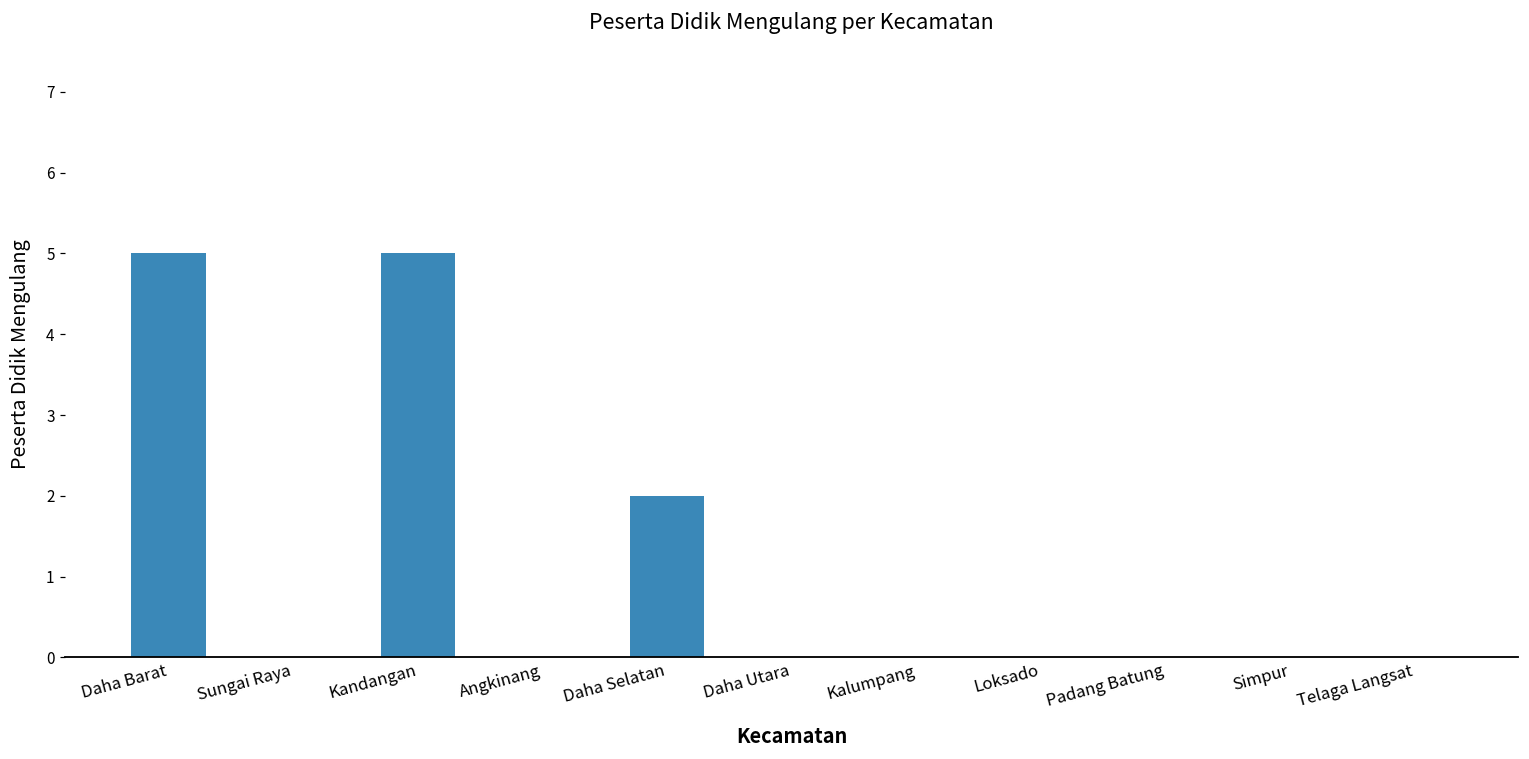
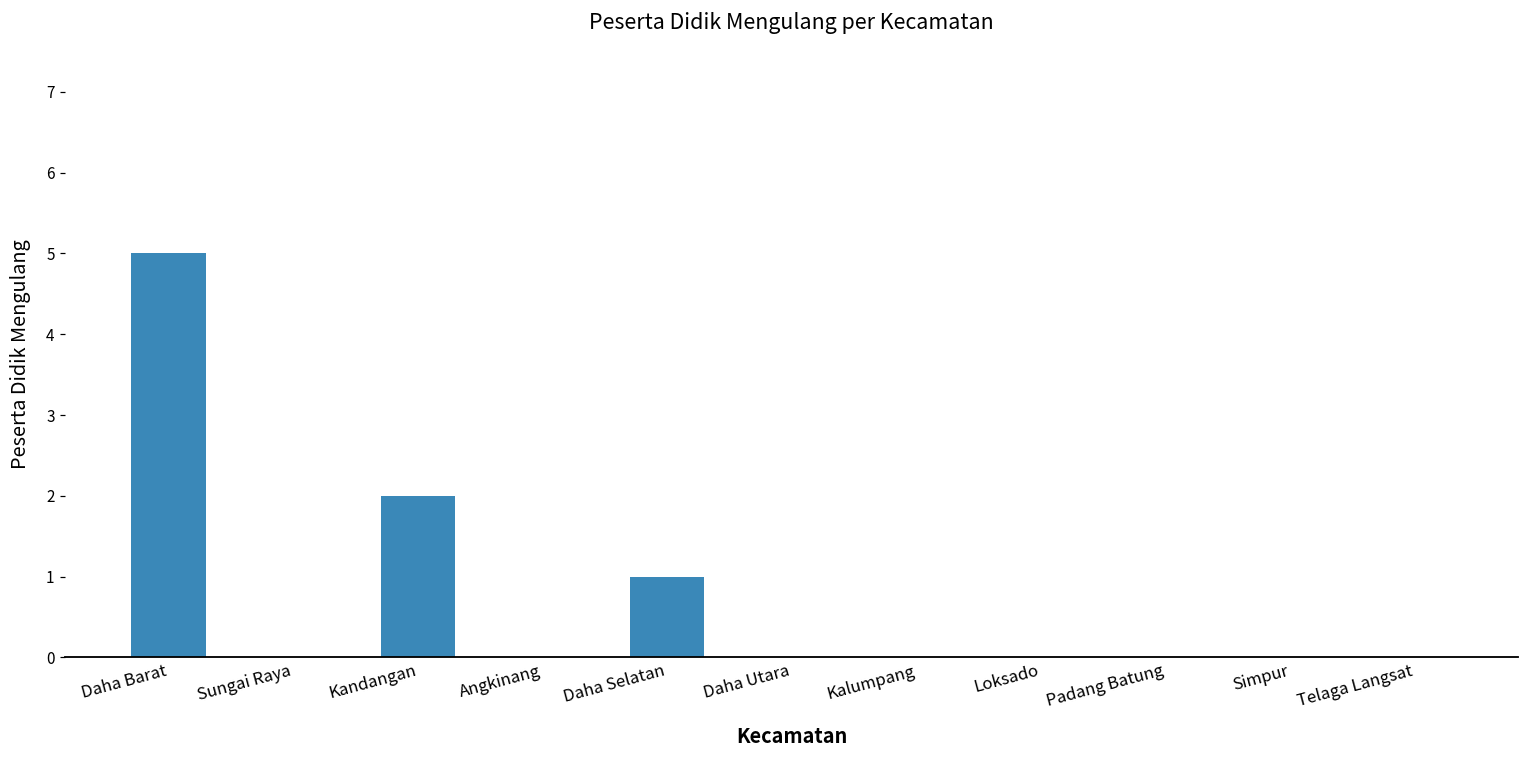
Kandangan: 5 -> 2
Daha Selatan: 2 -> 1
